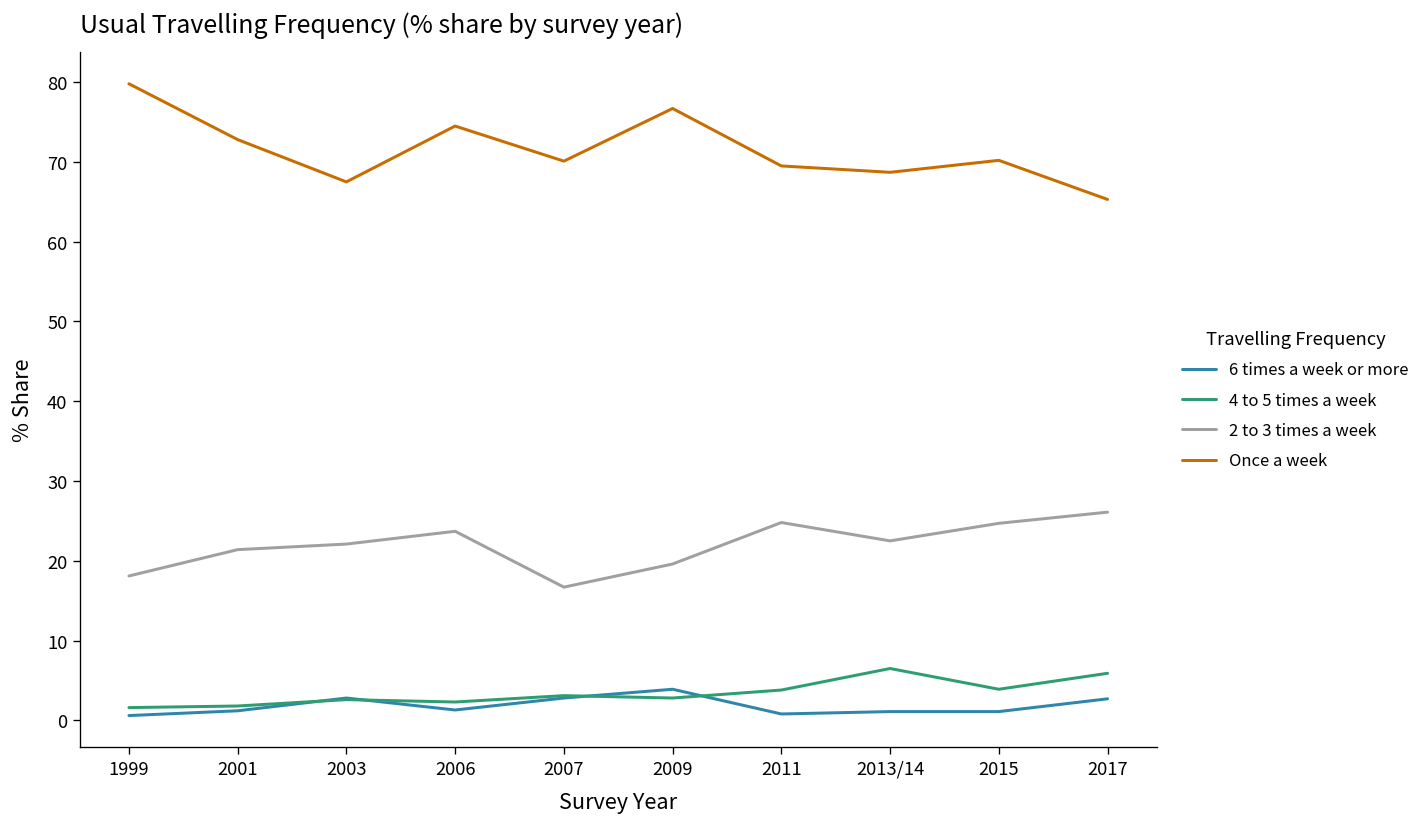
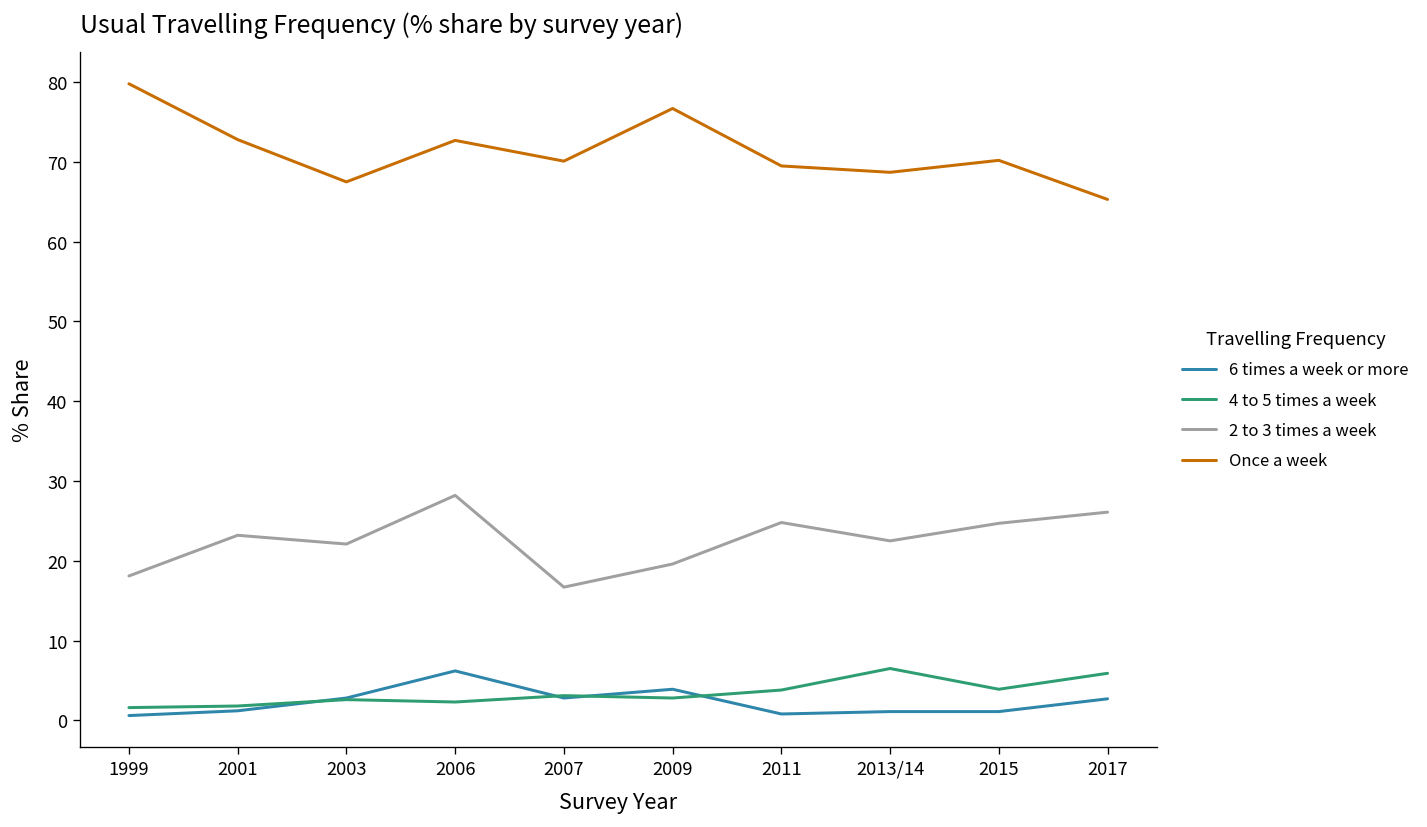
2 to 3 times a week, 2001: 21 -> 23
6 times a week or more, 2006: 1 -> 6
2 to 3 times a week, 2006: 24 -> 28
Once a week, 2006: 75 -> 73
